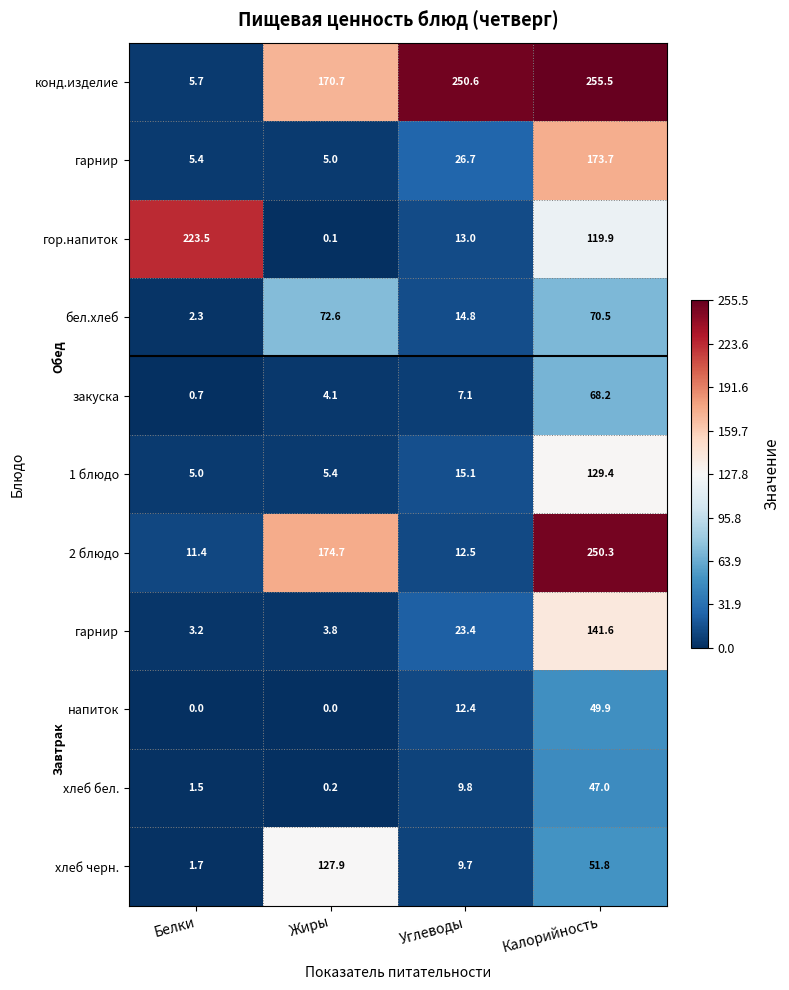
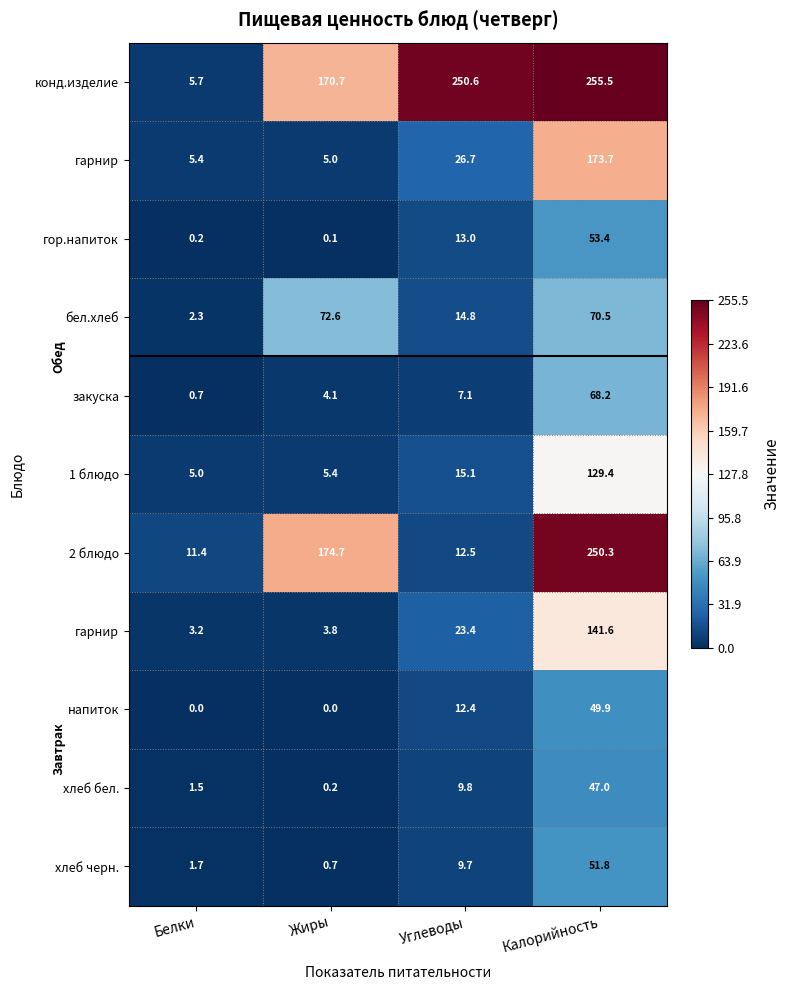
гор.напиток, Белки: 223.5 -> 0.2
гор.напиток, Калорийность: 119.9 -> 53.4
хлеб черн., Жиры: 127.9 -> 0.7
